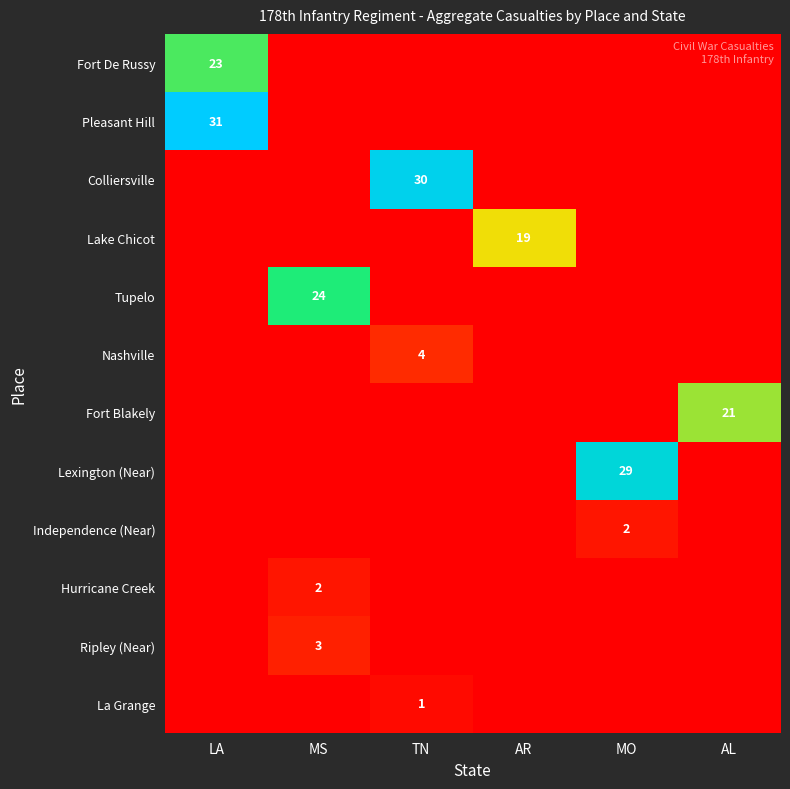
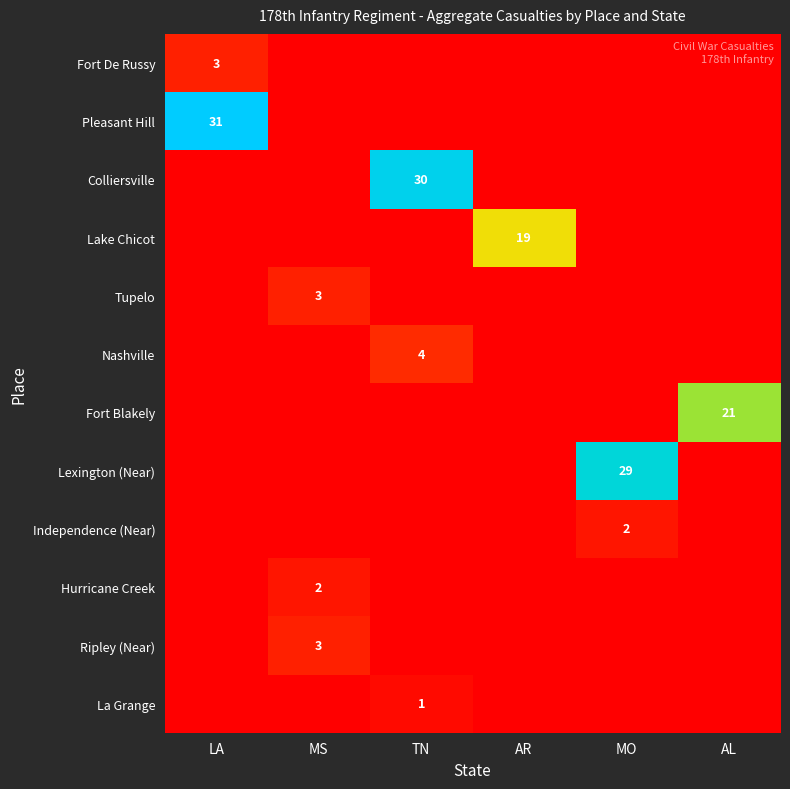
Fort De Russy, LA: 23 -> 3
Tupelo, MS: 24 -> 3
